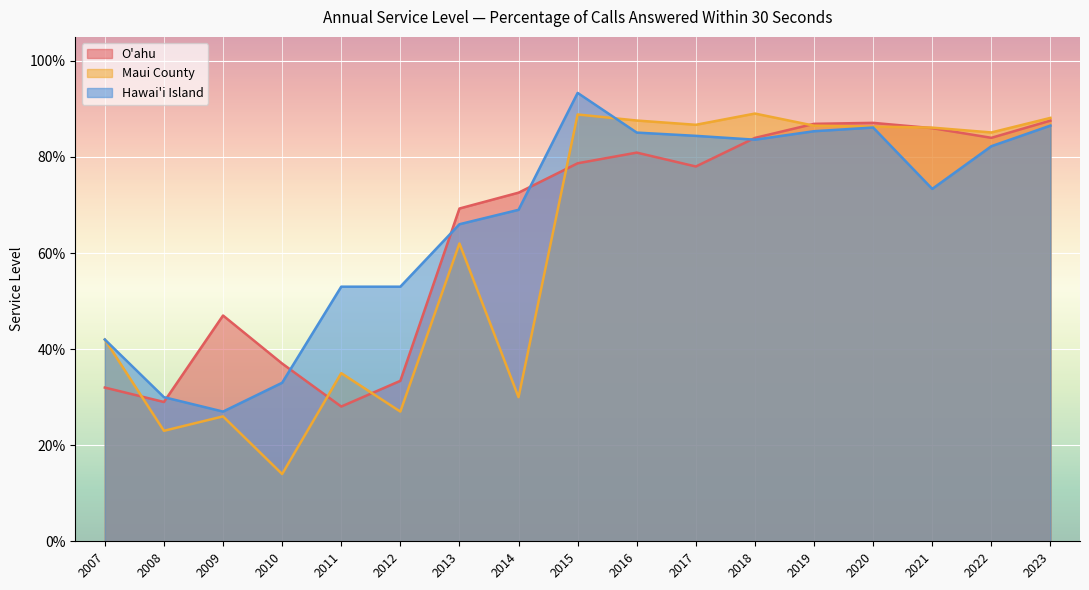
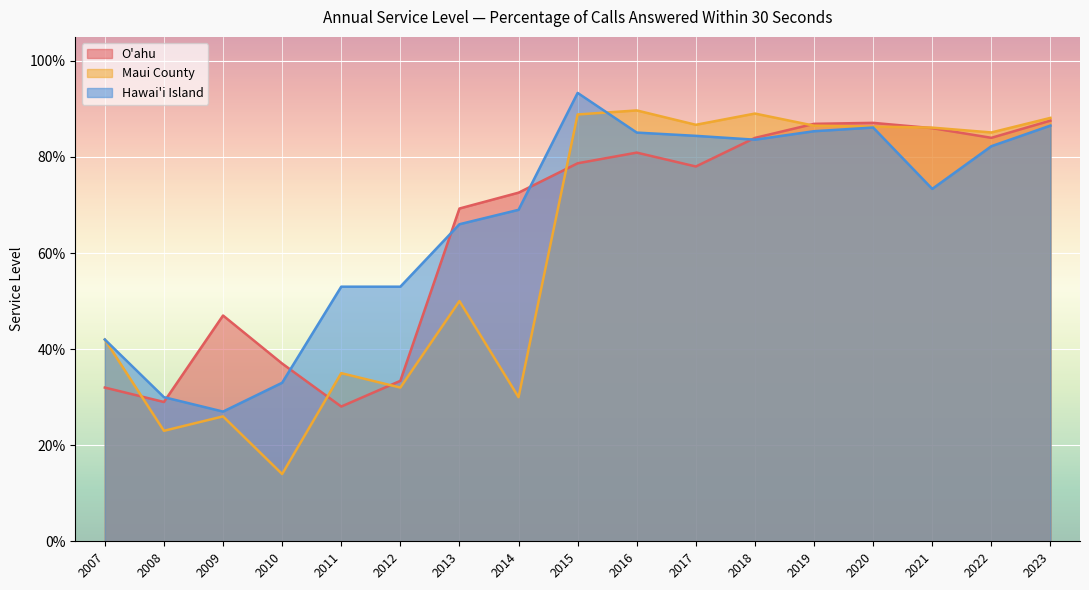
Maui County, 2012: 27% -> 32%
Maui County, 2013: 62% -> 50%
Maui County, 2016: 88% -> 90%
